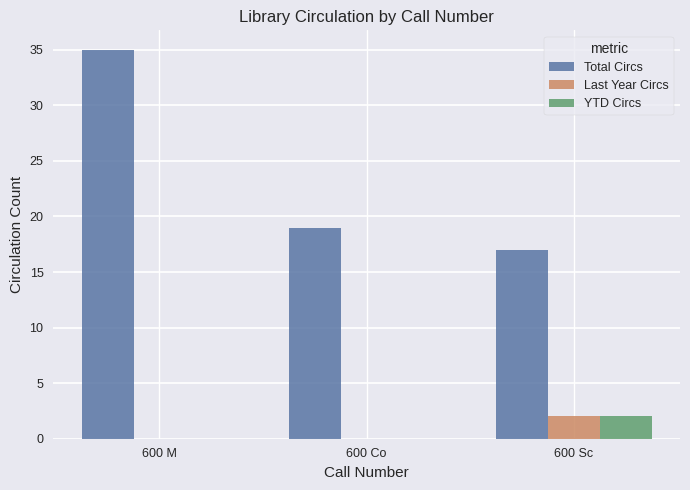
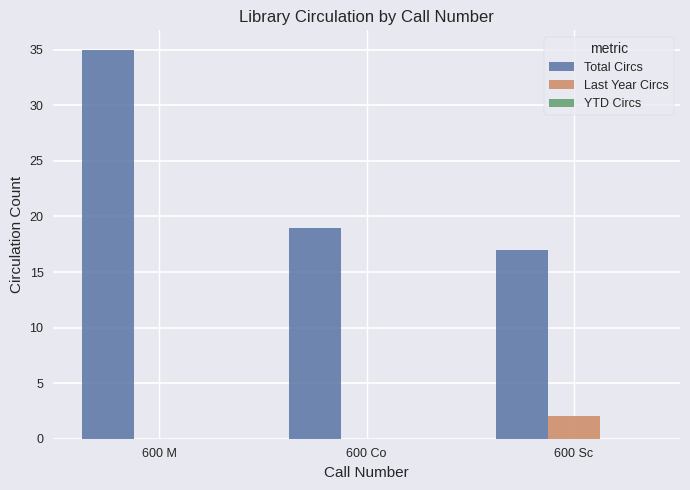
YTD Circs, 600 Sc: 2 -> 0
